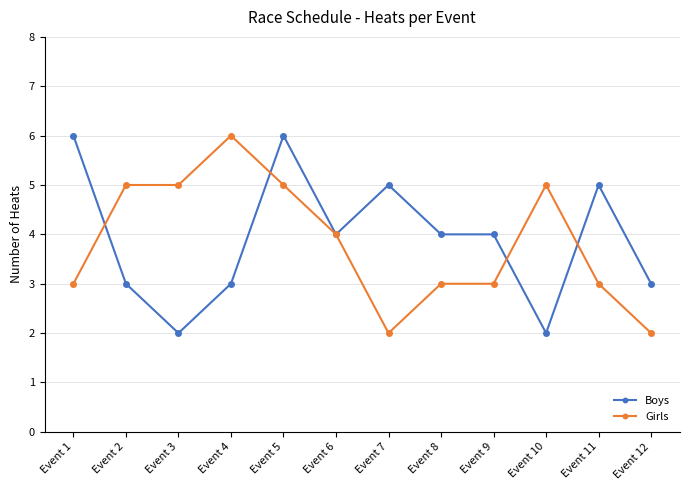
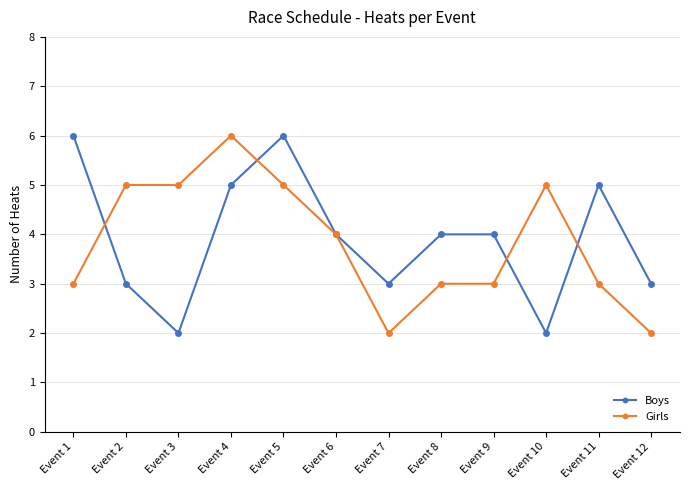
Boys, Event 4: 3 -> 5
Boys, Event 7: 5 -> 3
